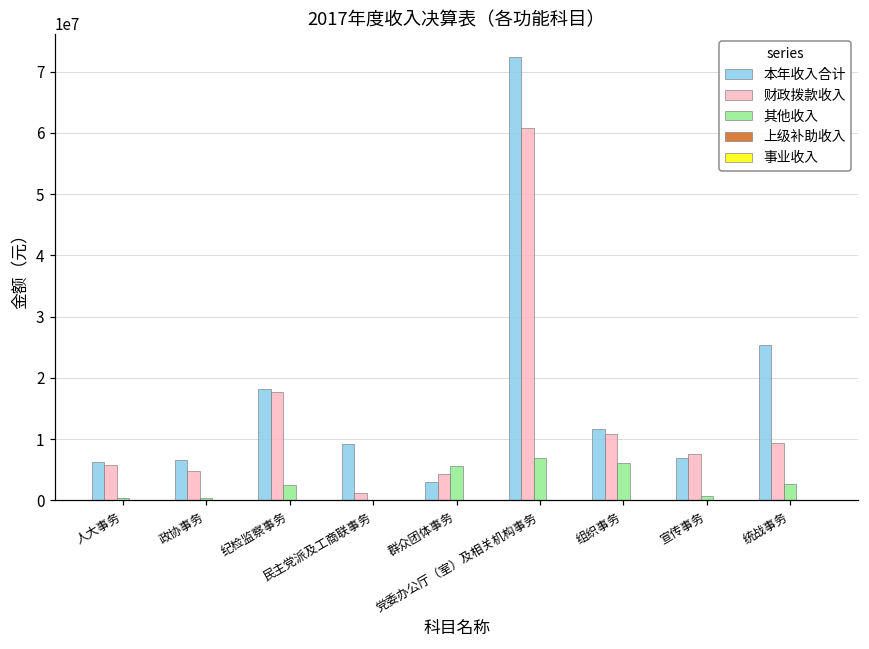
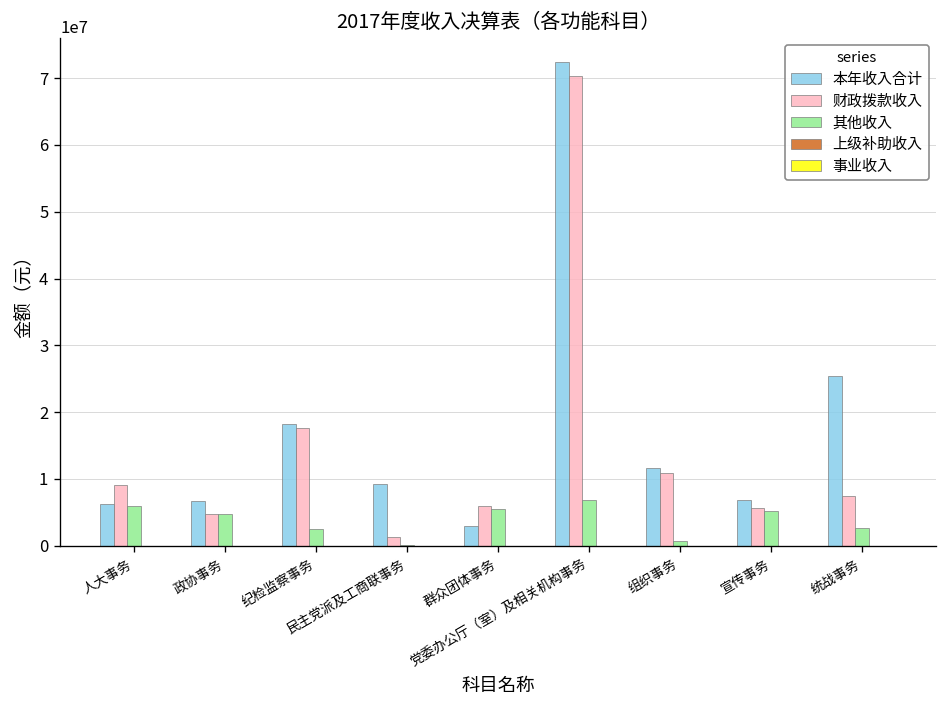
财政拨款收入, 人大事务: 6000000 -> 9000000
其他收入, 人大事务: 0 -> 6000000
其他收入, 政协事务: 0 -> 5000000
财政拨款收入, 群众团体事务: 4000000 -> 6000000
财政拨款收入, 党委办公厅（室）及相关机构事务: 61000000 -> 70000000
其他收入, 组织事务: 6000000 -> 1000000
财政拨款收入, 宣传事务: 8000000 -> 6000000
其他收入, 宣传事务: 1000000 -> 5000000
财政拨款收入, 统战事务: 9000000 -> 7000000
